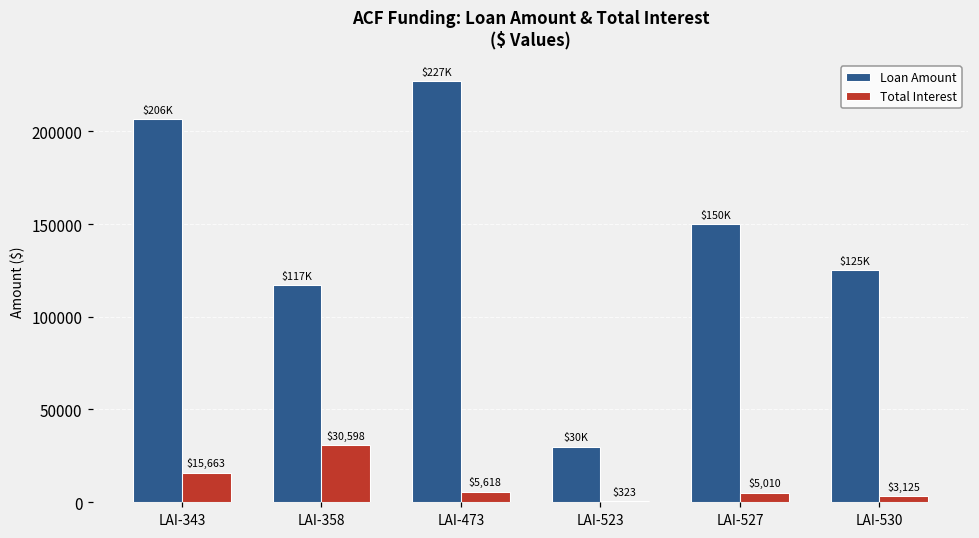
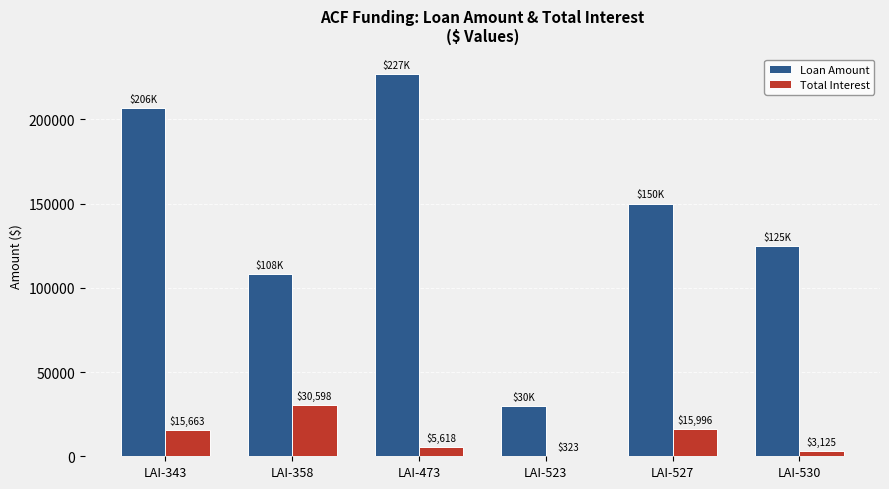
Loan Amount, LAI-358: $117K -> $108K
Total Interest, LAI-527: $5,010 -> $15,996
